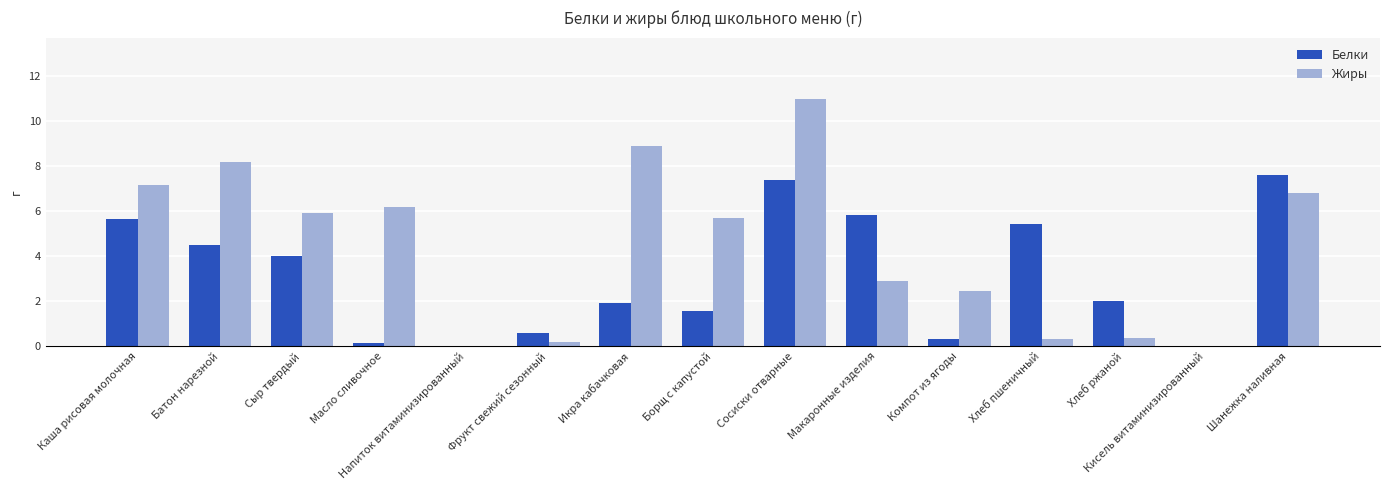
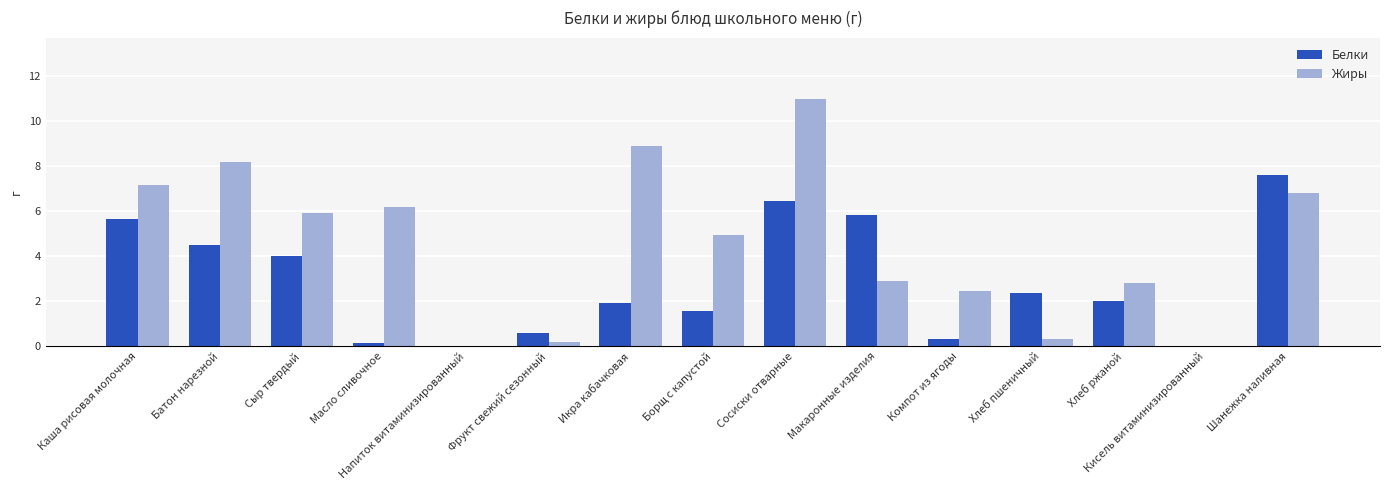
Жиры, Борщ с капустой: 5.7 -> 4.9
Белки, Сосиски отварные: 7.4 -> 6.4
Белки, Хлеб пшеничный: 5.4 -> 2.4
Жиры, Хлеб ржаной: 0.4 -> 2.8
